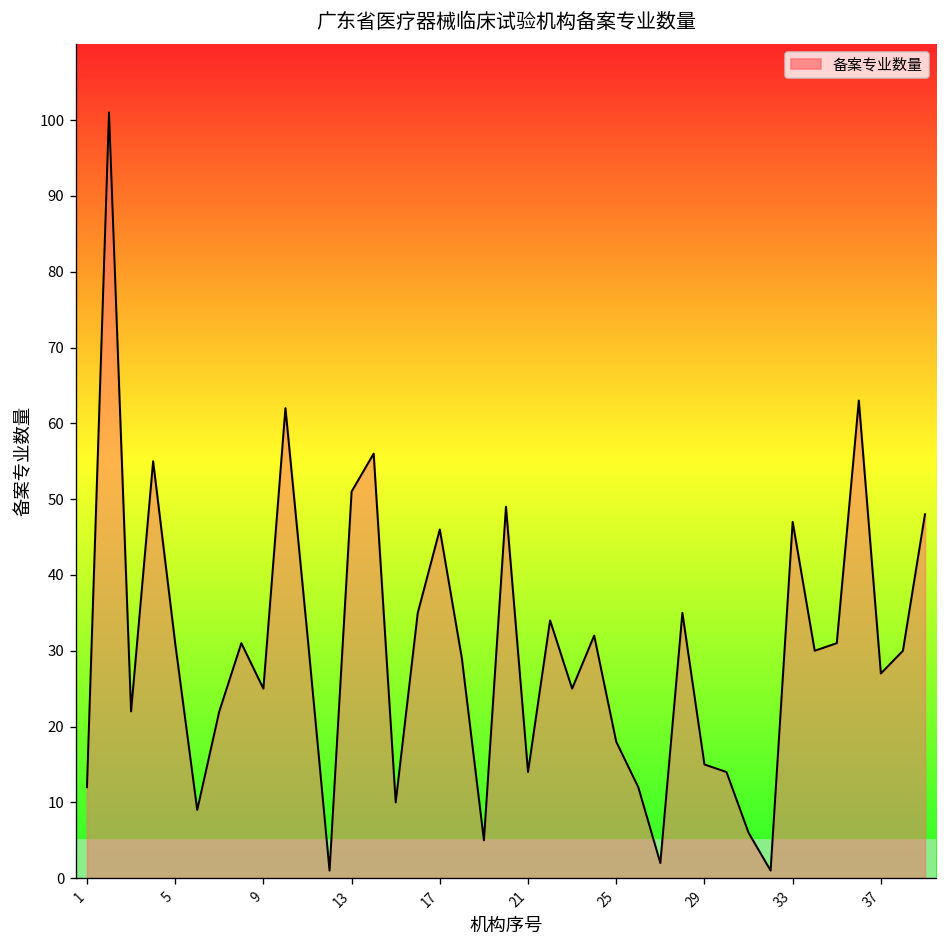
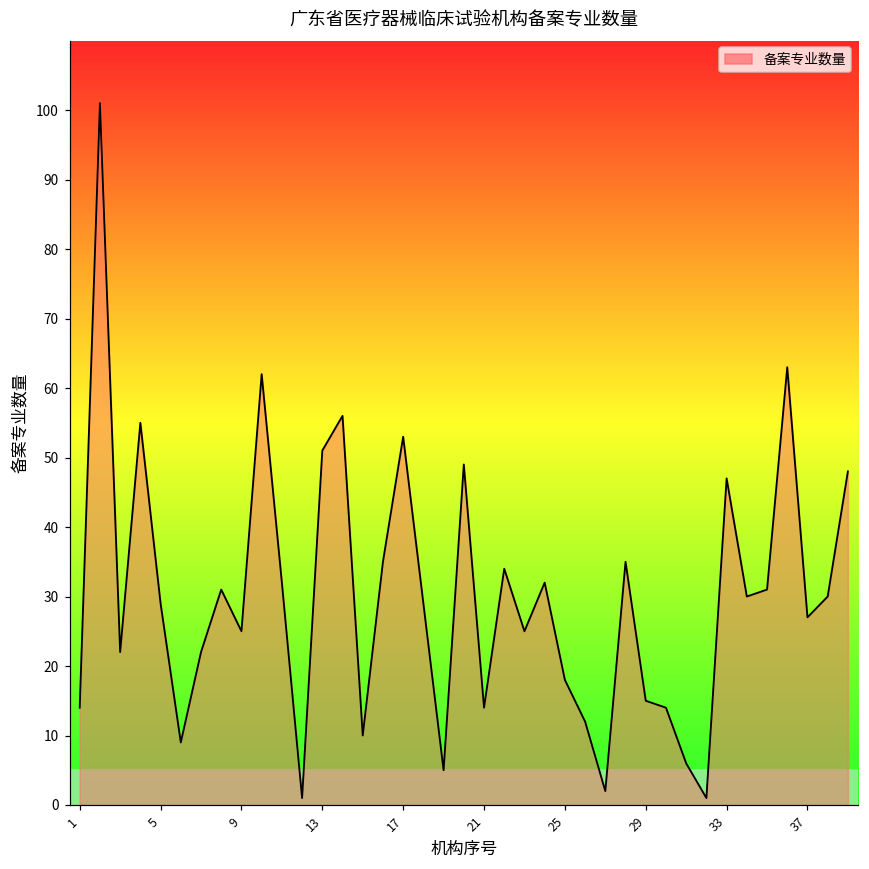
1: 12 -> 14
5: 31 -> 29
17: 46 -> 53
